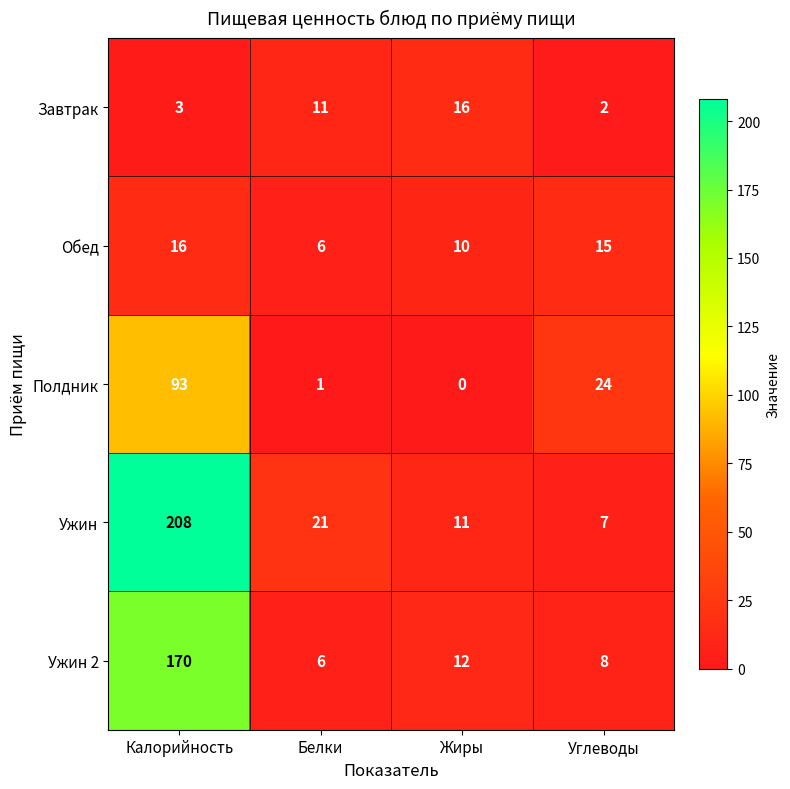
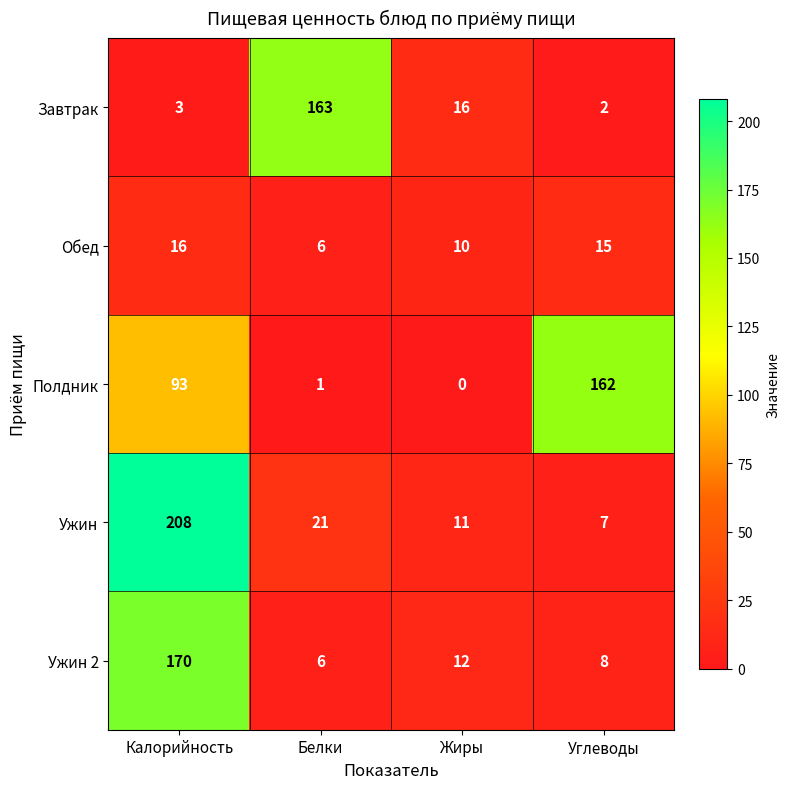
Завтрак, Белки: 11 -> 163
Полдник, Углеводы: 24 -> 162
